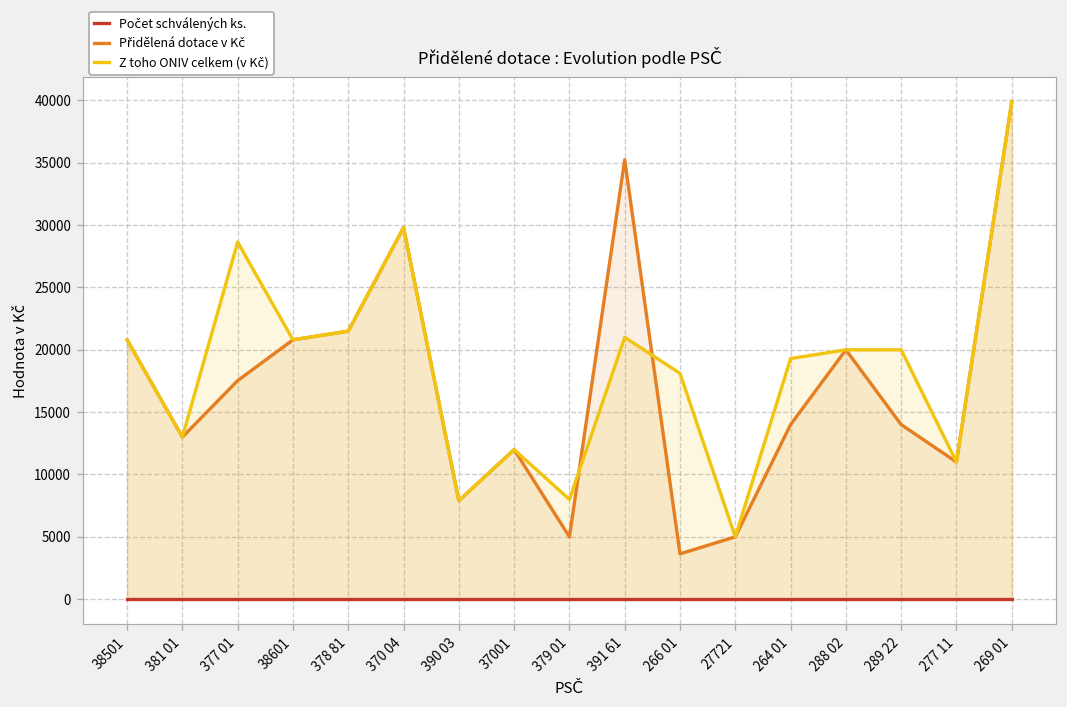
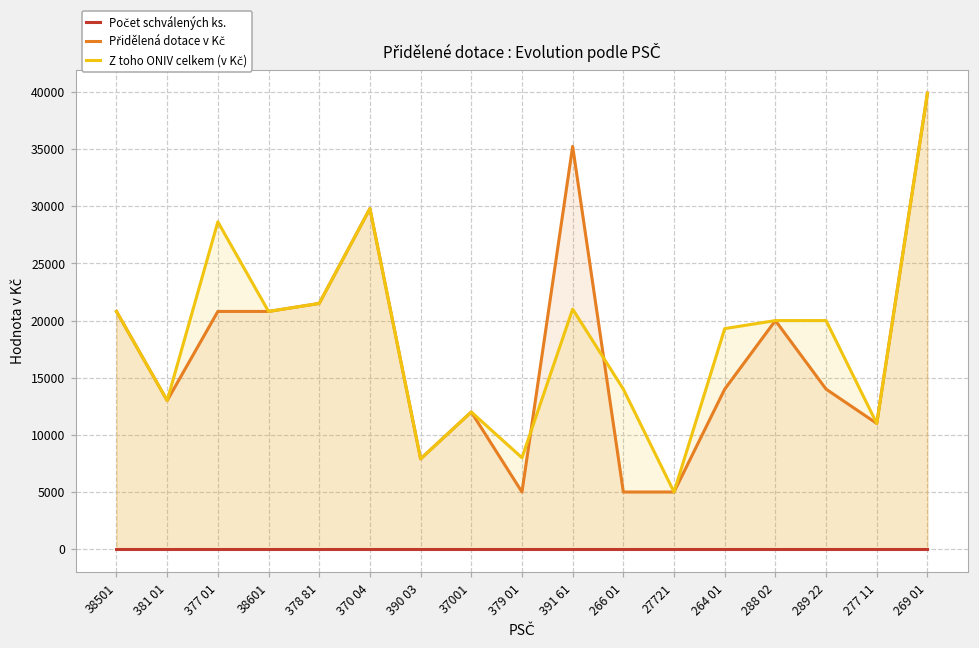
Přidělená dotace v Kč, 377 01: 17500 -> 20800
Přidělená dotace v Kč, 266 01: 3600 -> 5000
Z toho ONIV celkem (v Kč), 266 01: 18100 -> 14000
